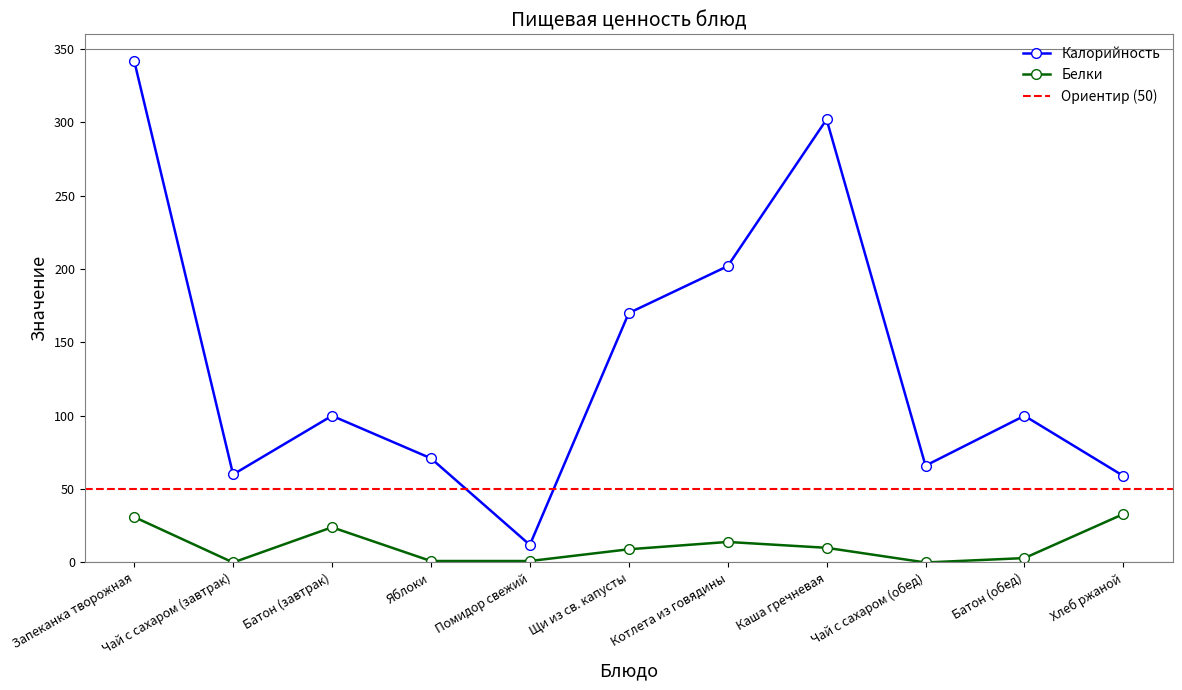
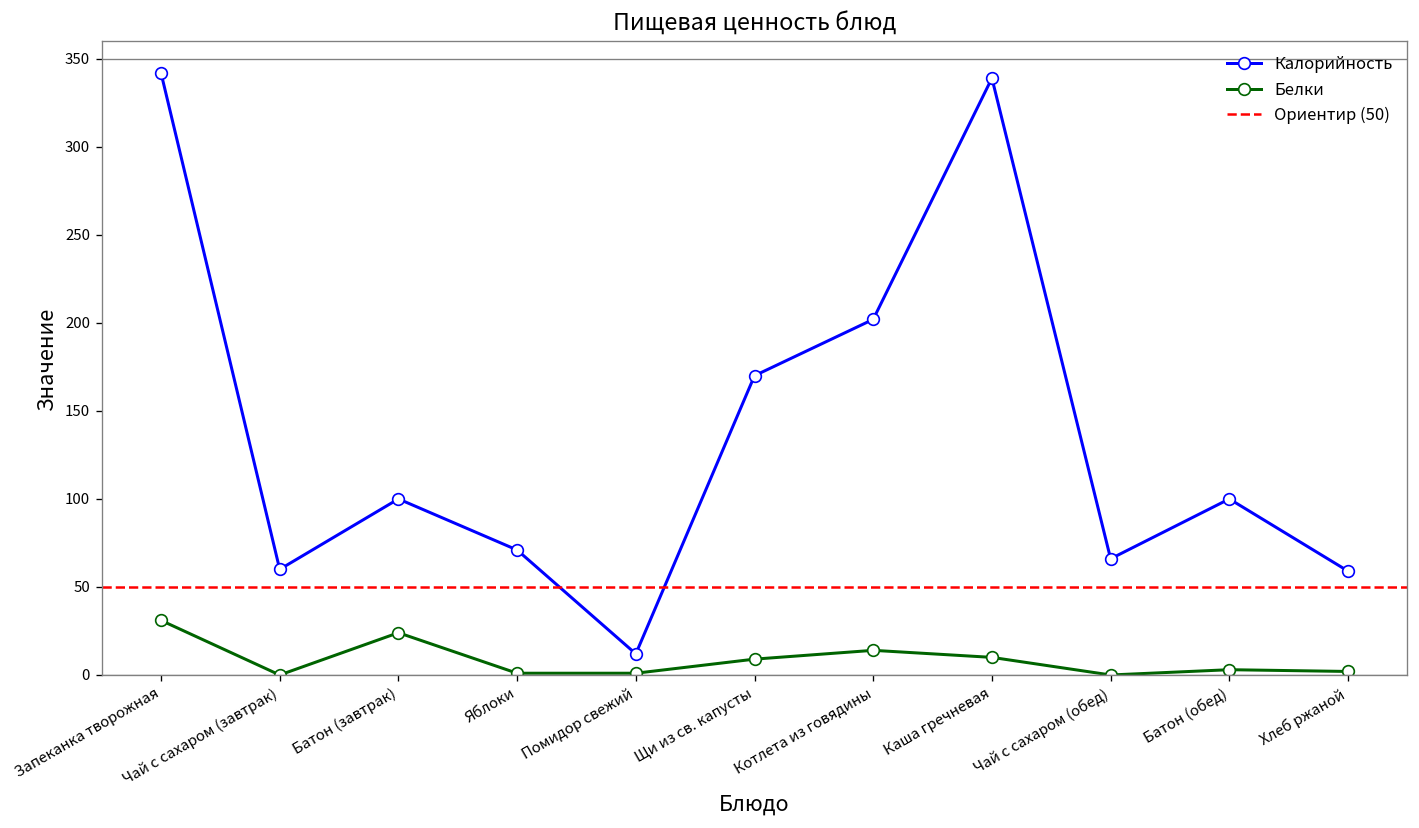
Калорийность, Каша гречневая: 302 -> 339
Белки, Хлеб ржаной: 33 -> 2
